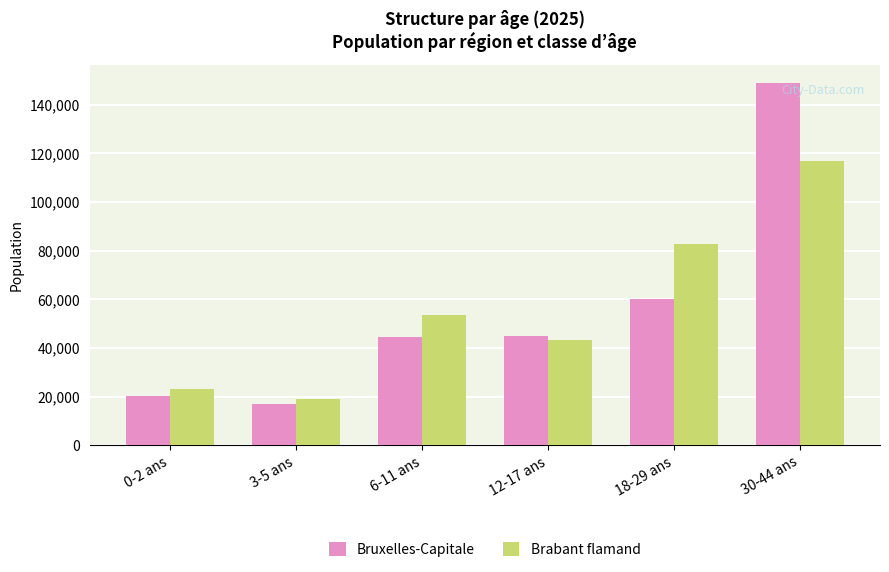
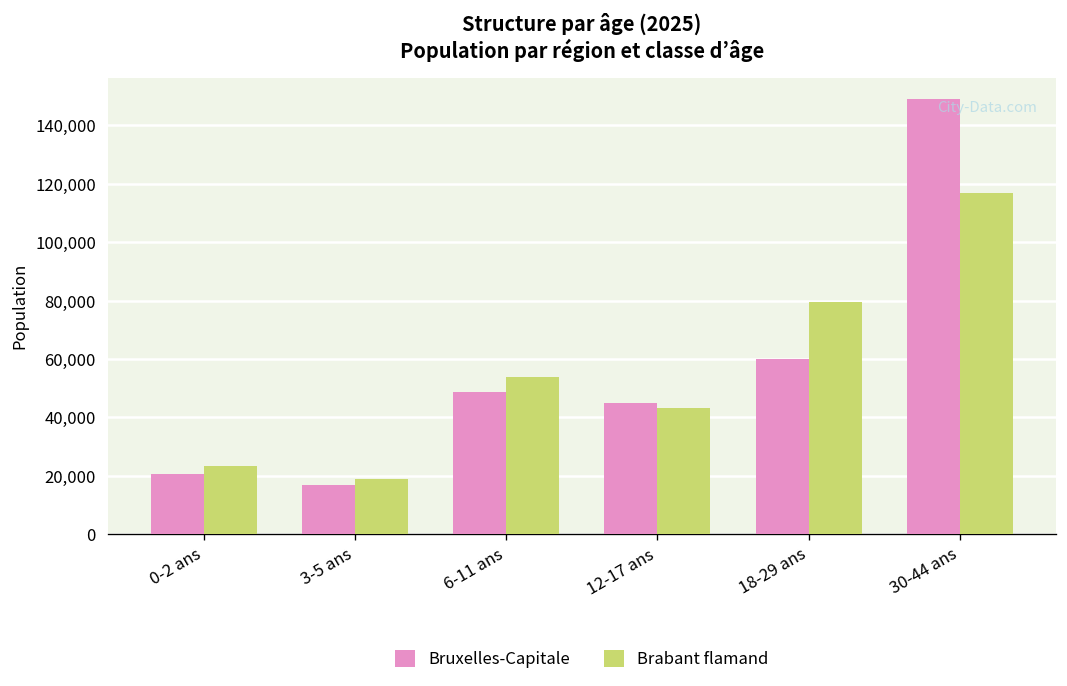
Bruxelles-Capitale, 6-11 ans: 45,000 -> 49,000
Brabant flamand, 18-29 ans: 83,000 -> 80,000
